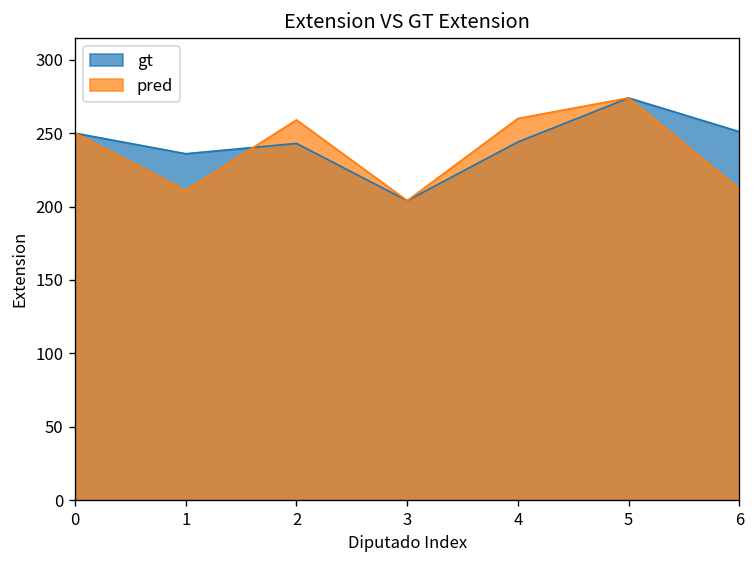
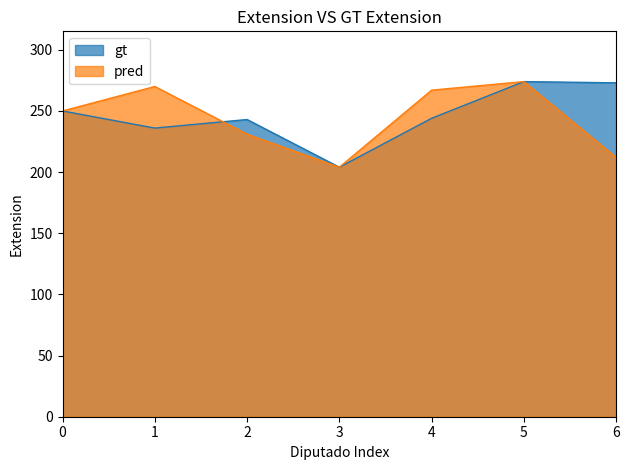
pred, 1: 211 -> 270
pred, 2: 259 -> 231
pred, 4: 260 -> 267
gt, 6: 251 -> 273
